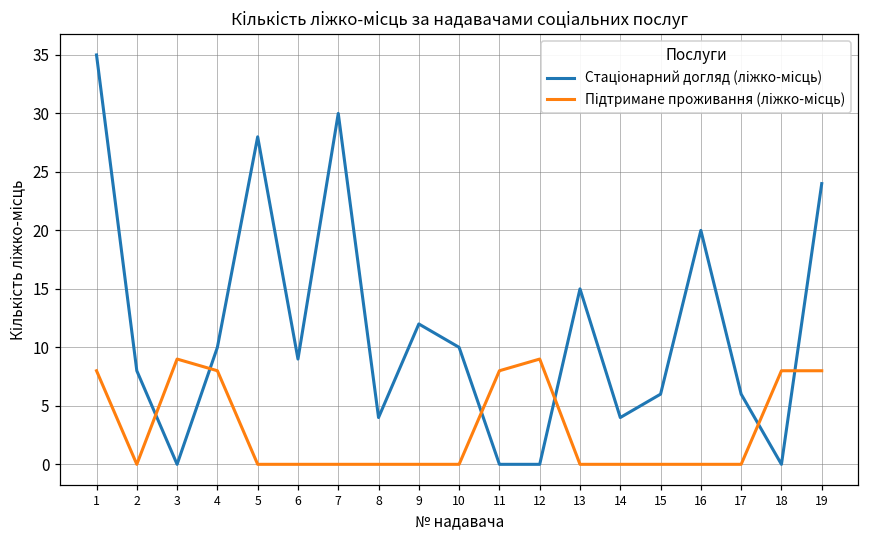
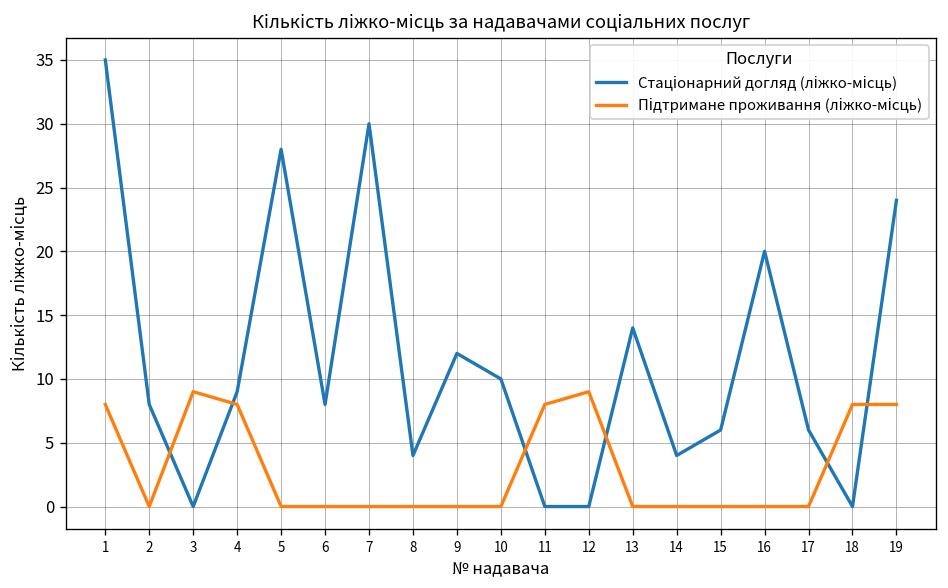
Стаціонарний догляд (ліжко-місць), 4: 10 -> 9
Стаціонарний догляд (ліжко-місць), 6: 9 -> 8
Стаціонарний догляд (ліжко-місць), 13: 15 -> 14
